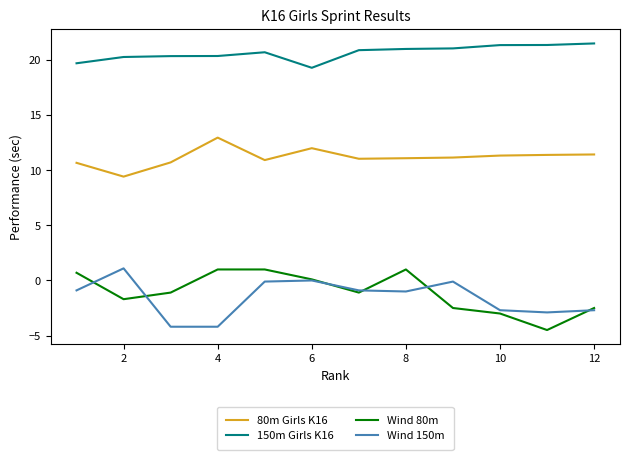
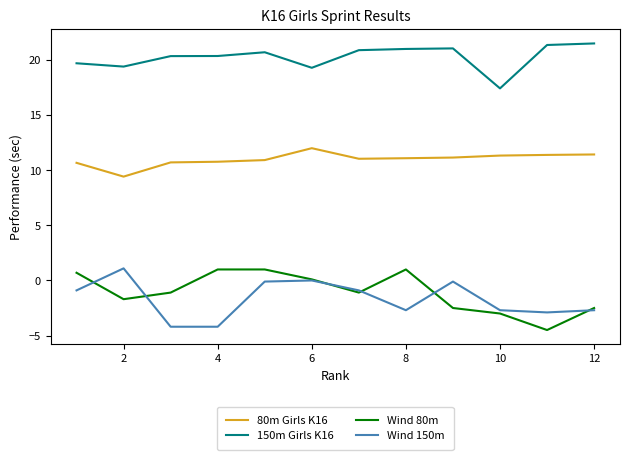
150m Girls K16, 2: 20.3 -> 19.4
80m Girls K16, 4: 13.0 -> 10.8
Wind 150m, 8: -1.0 -> -2.7
150m Girls K16, 10: 21.4 -> 17.4
